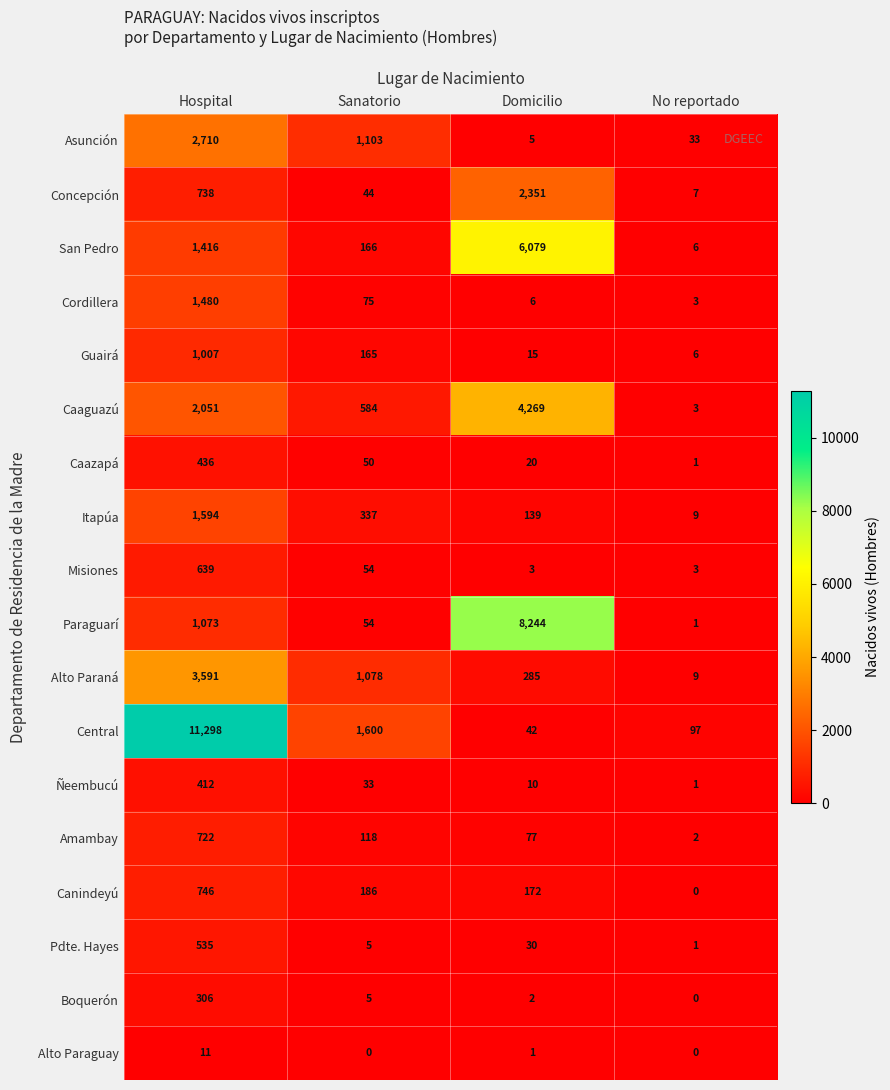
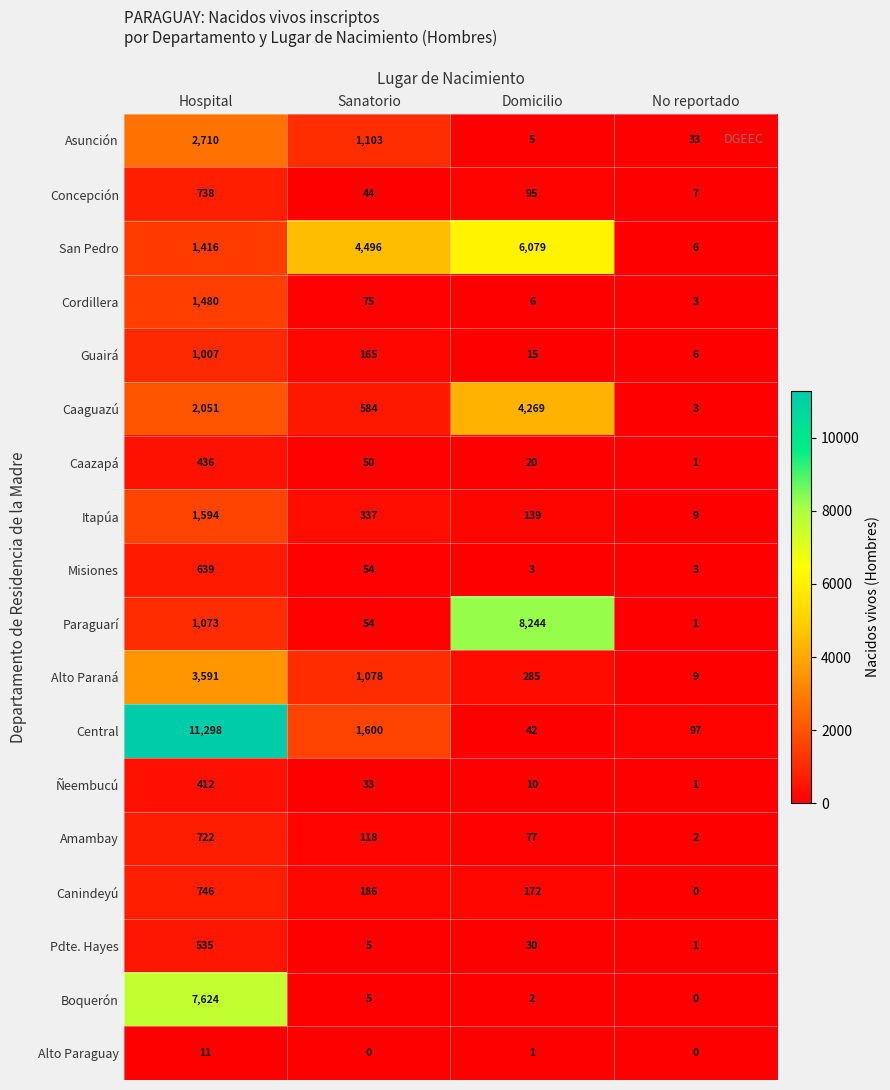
Concepción, Domicilio: 2,351 -> 95
San Pedro, Sanatorio: 166 -> 4,496
Boquerón, Hospital: 306 -> 7,624
